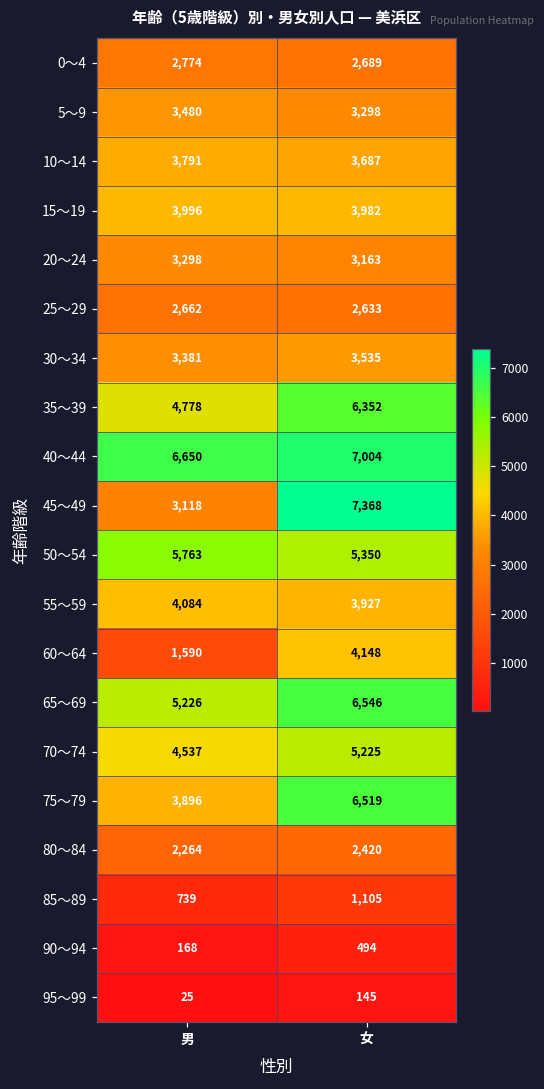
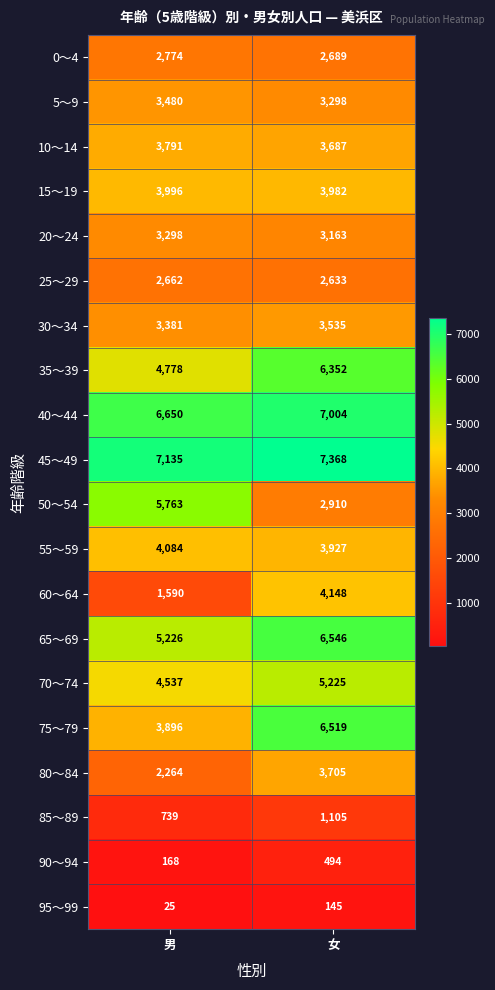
45～49, 男: 3,118 -> 7,135
50～54, 女: 5,350 -> 2,910
80～84, 女: 2,420 -> 3,705
